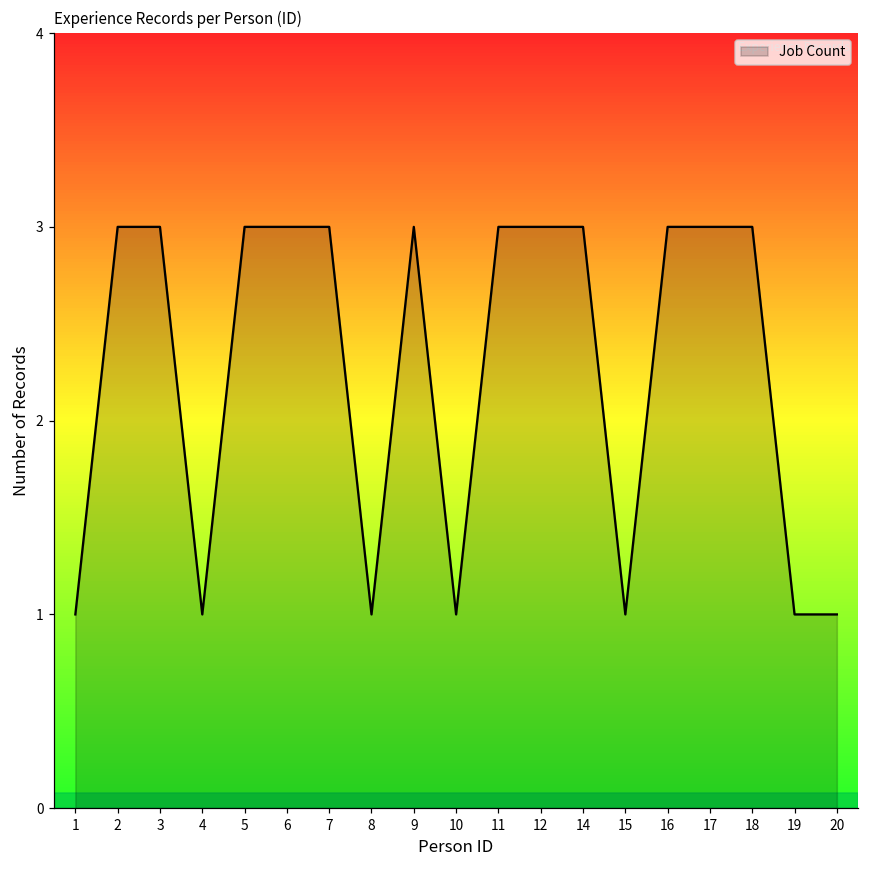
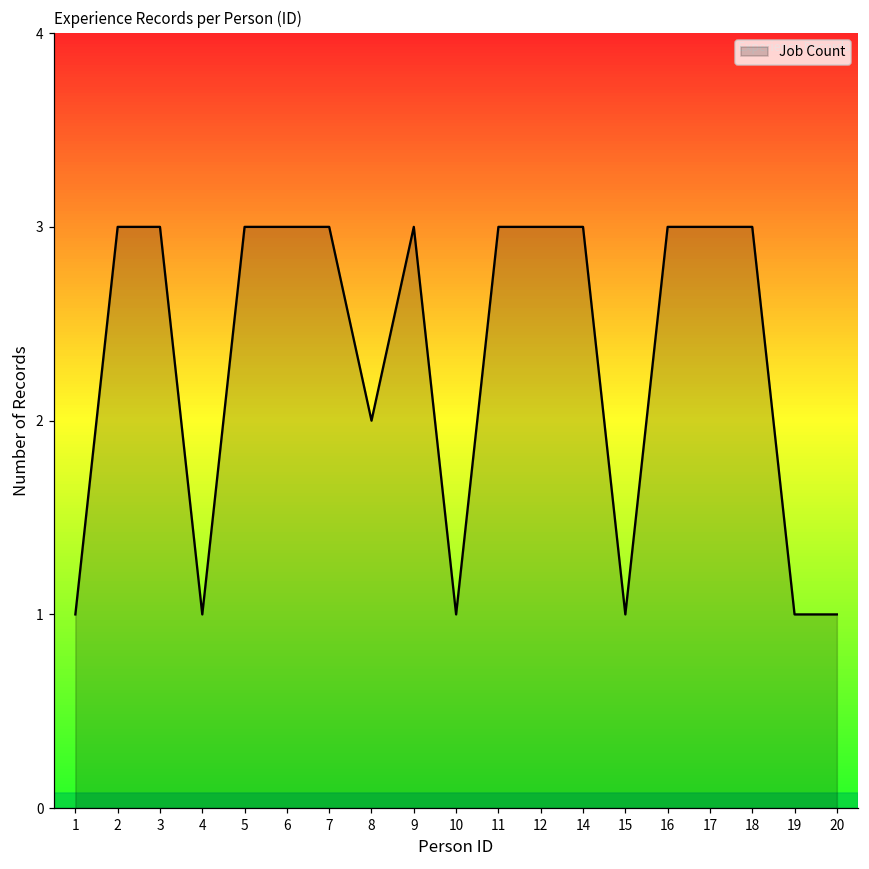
8: 1 -> 2
